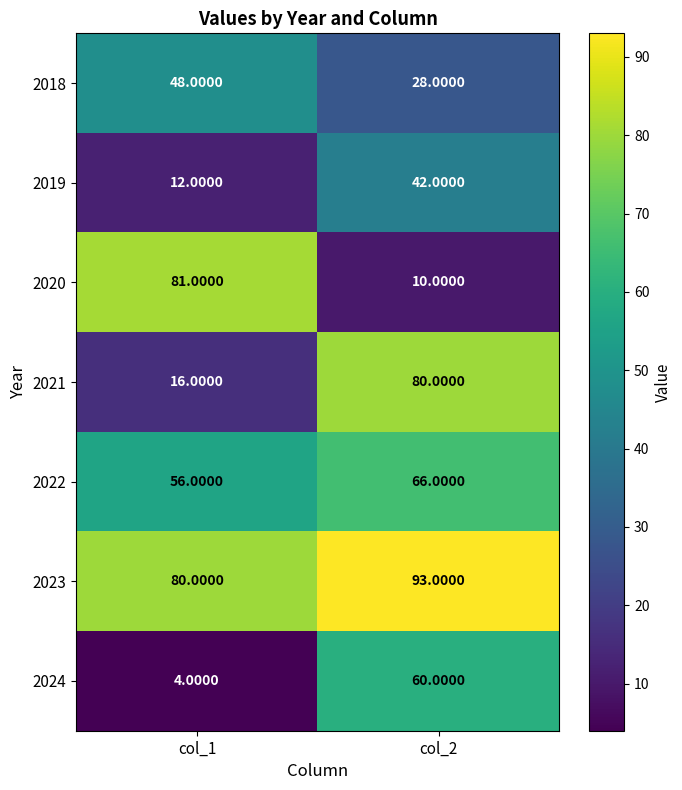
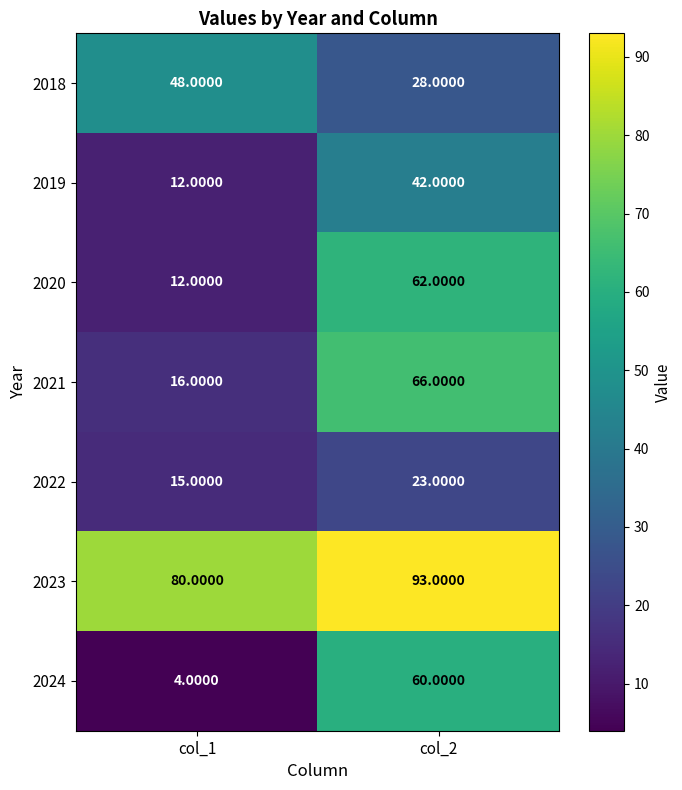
2020, col_1: 81.0000 -> 12.0000
2020, col_2: 10.0000 -> 62.0000
2021, col_2: 80.0000 -> 66.0000
2022, col_1: 56.0000 -> 15.0000
2022, col_2: 66.0000 -> 23.0000
